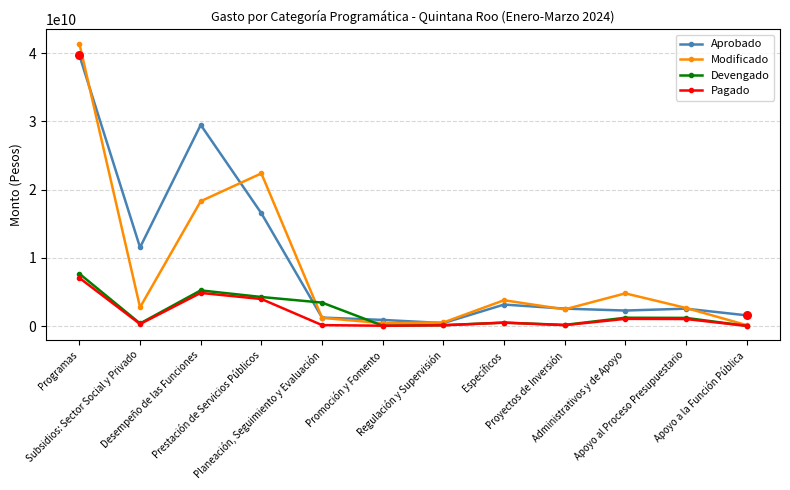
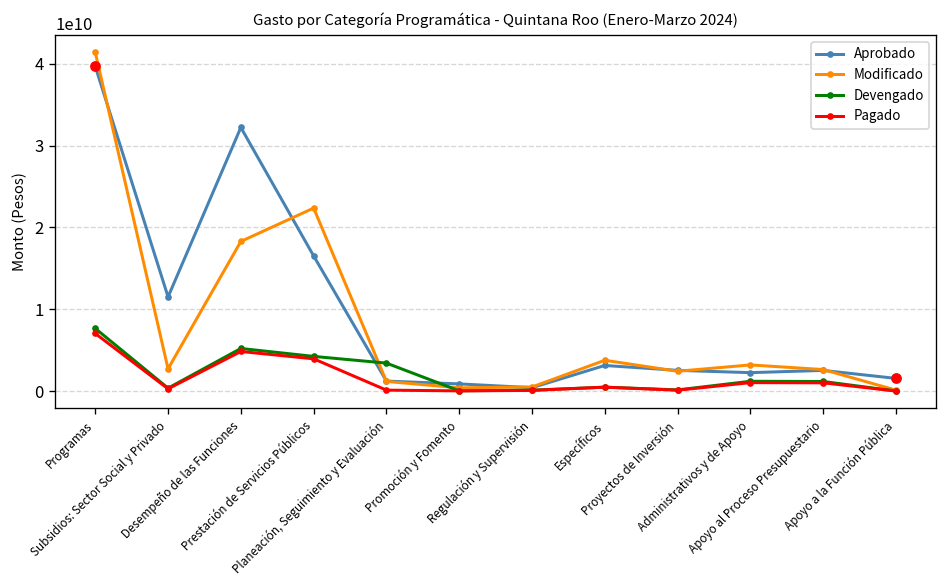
Aprobado, Desempeño de las Funciones: 29000000000 -> 32000000000
Modificado, Administrativos y de Apoyo: 5000000000 -> 3000000000
